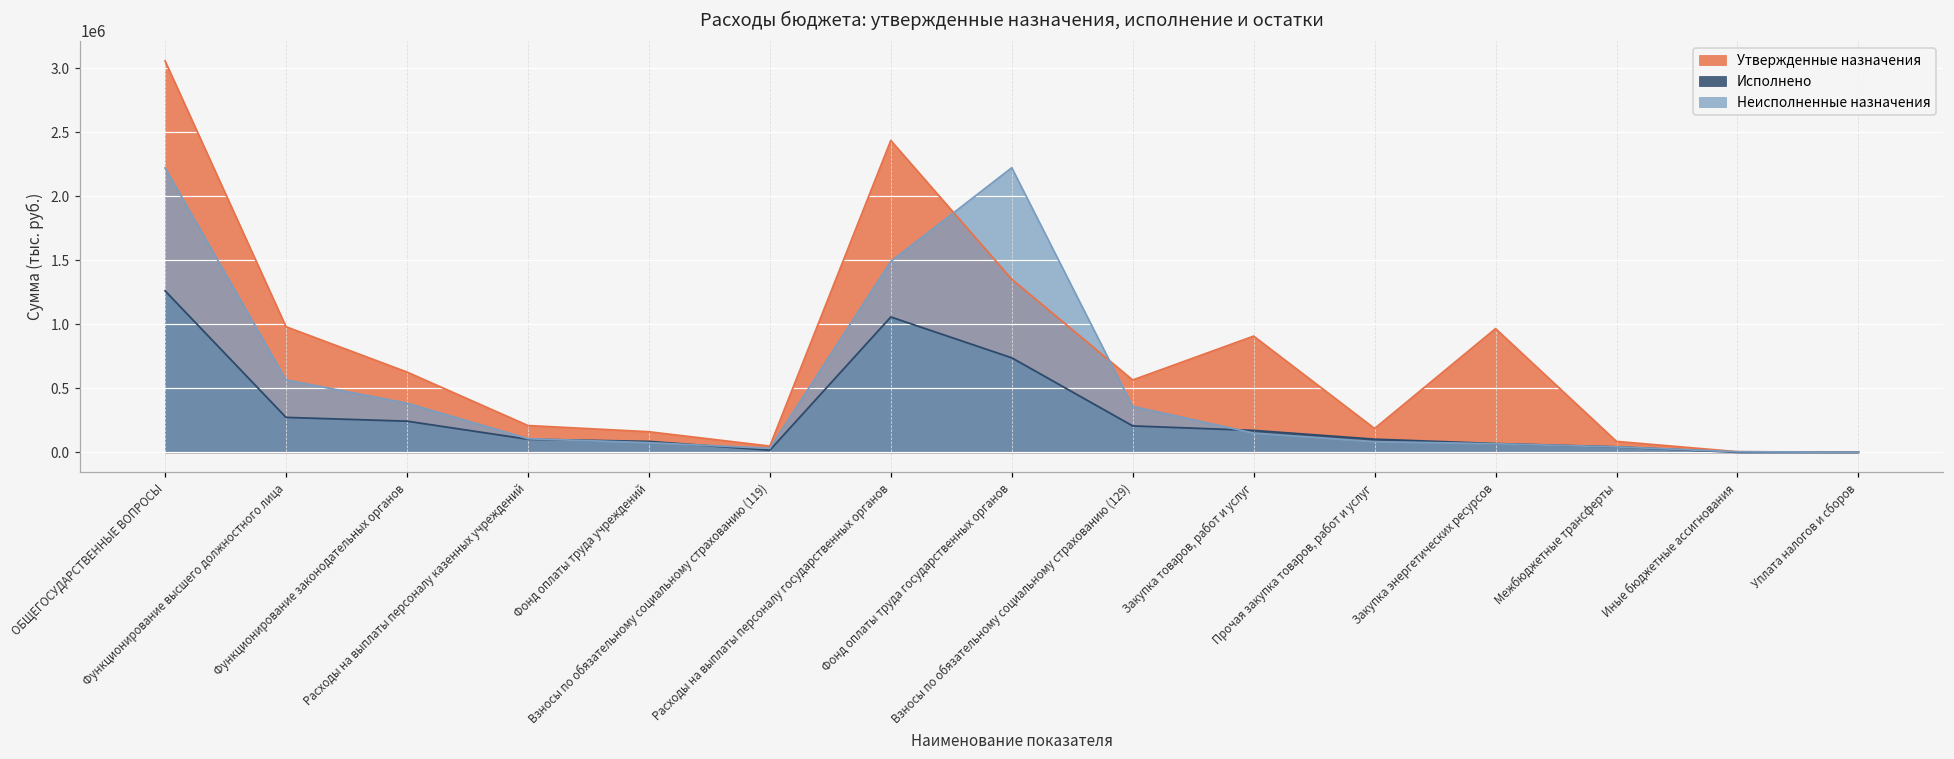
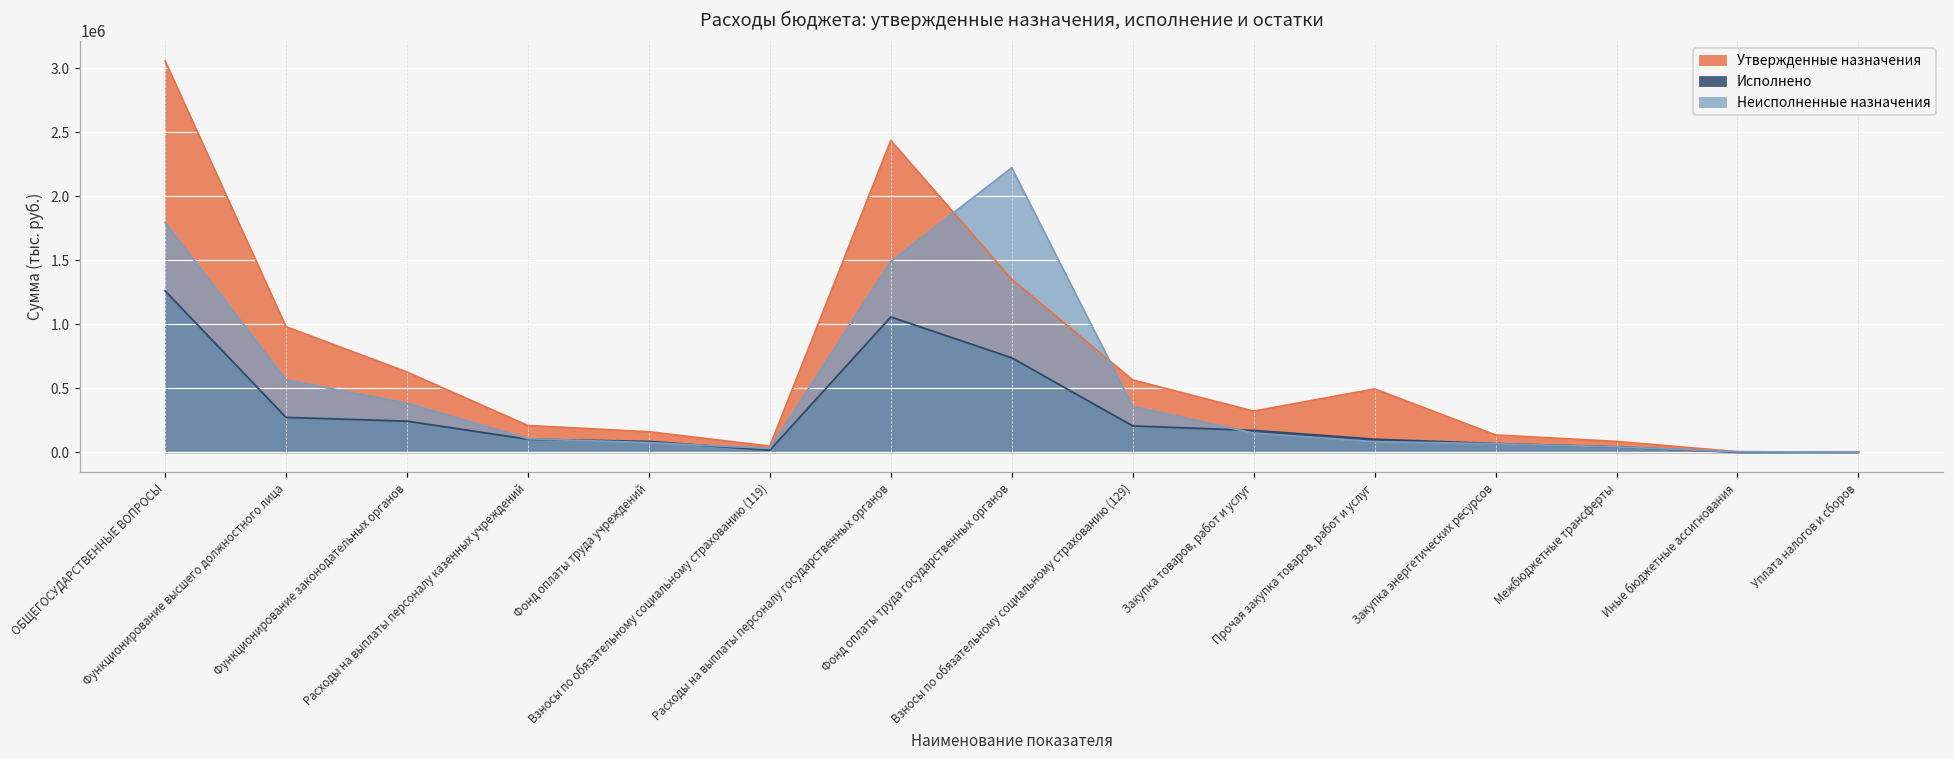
Неисполненные назначения, ОБЩЕГОСУДАРСТВЕННЫЕ ВОПРОСЫ: 2220000 -> 1790000
Утвержденные назначения, Закупка товаров, работ и услуг: 910000 -> 320000
Утвержденные назначения, Прочая закупка товаров, работ и услуг: 190000 -> 500000
Утвержденные назначения, Закупка энергетических ресурсов: 970000 -> 140000
